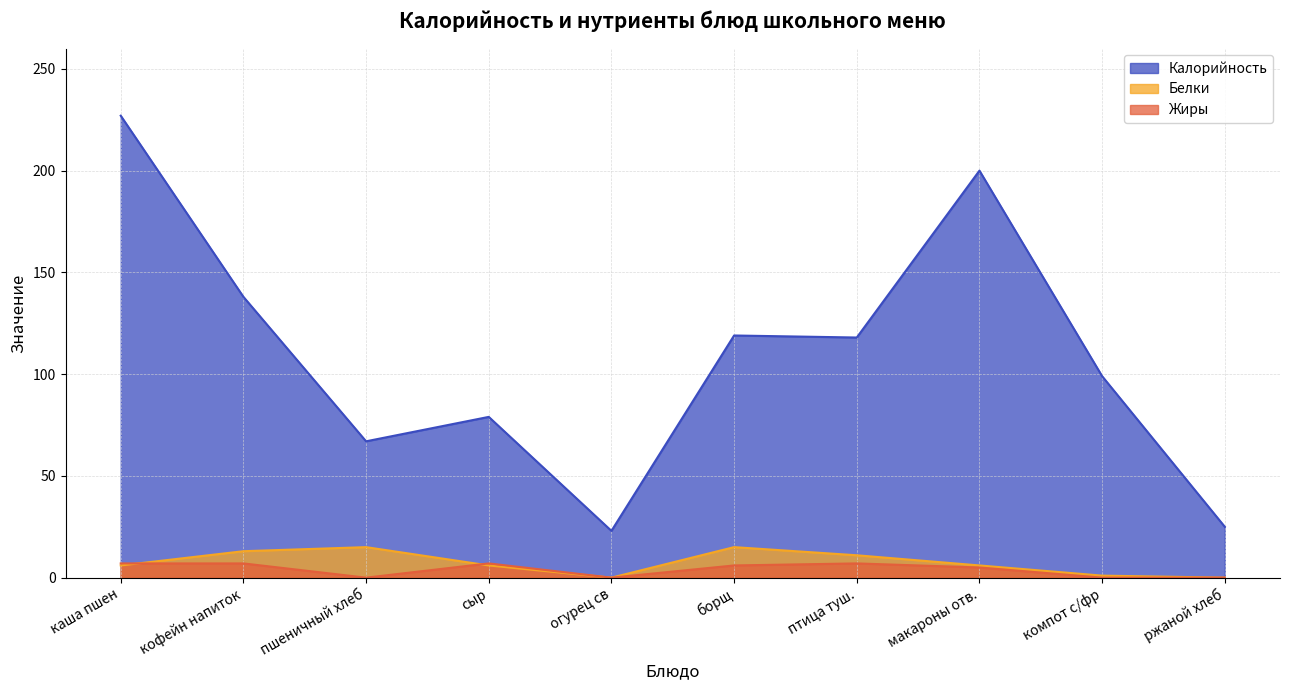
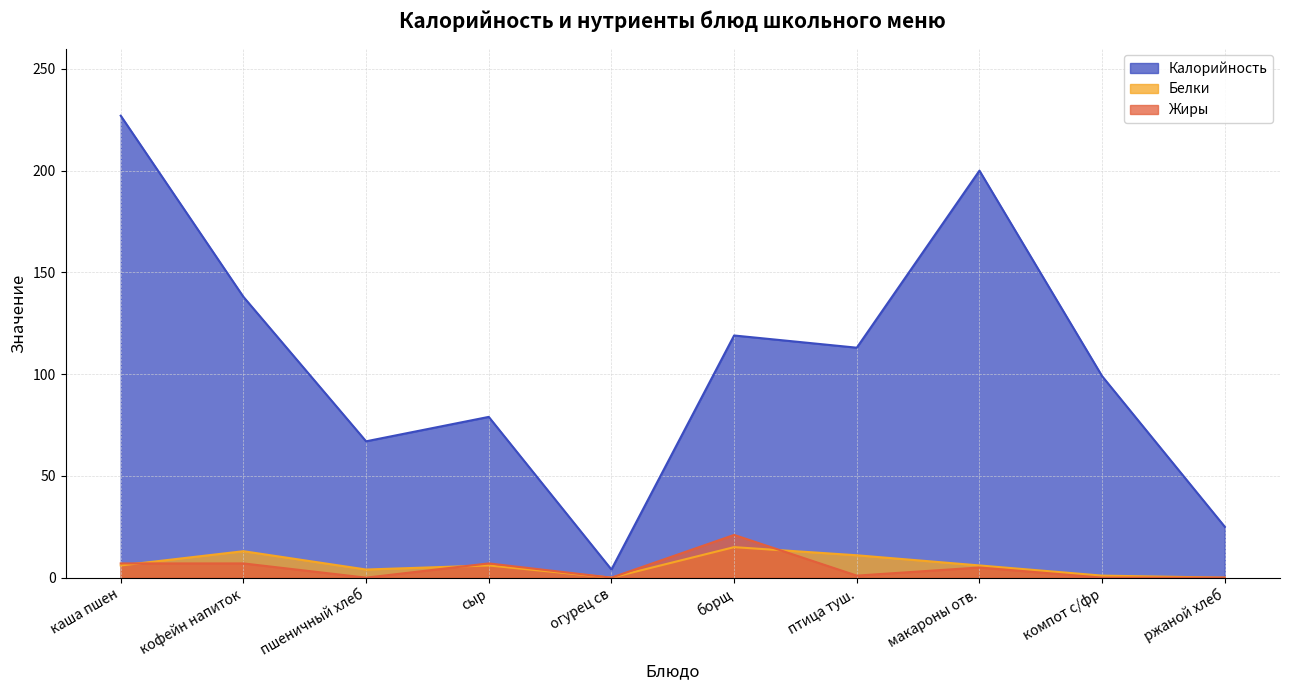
Белки, пшеничный хлеб: 15 -> 4
Калорийность, огурец св: 23 -> 4
Жиры, борщ: 6 -> 21
Калорийность, птица туш.: 118 -> 113
Жиры, птица туш.: 7 -> 1
